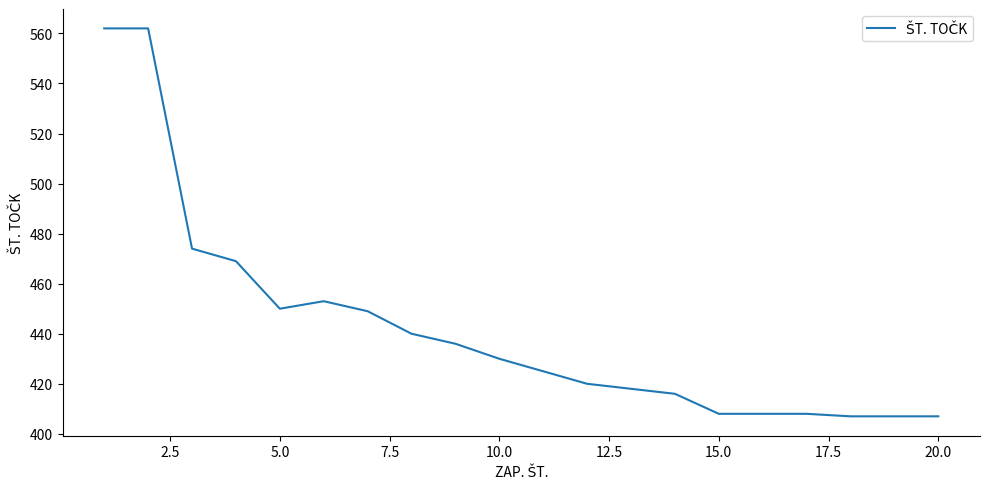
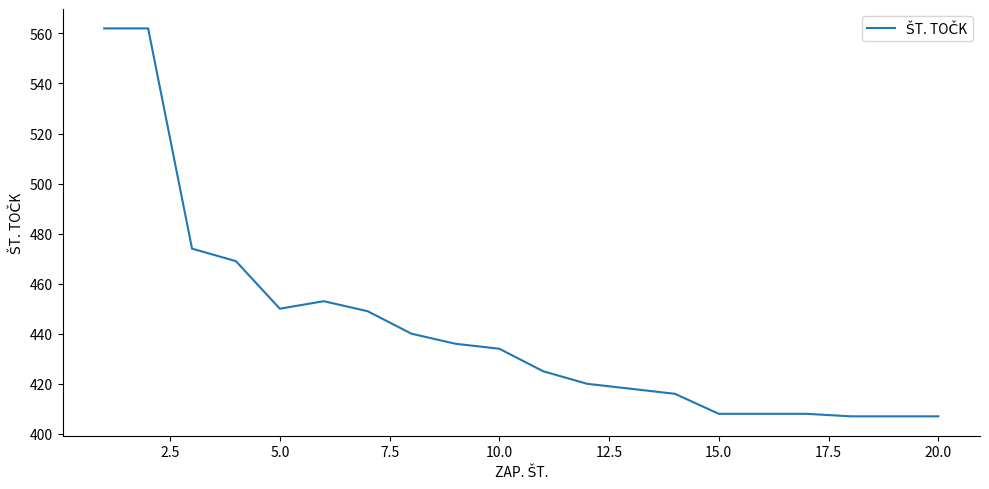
10.0: 430 -> 434
